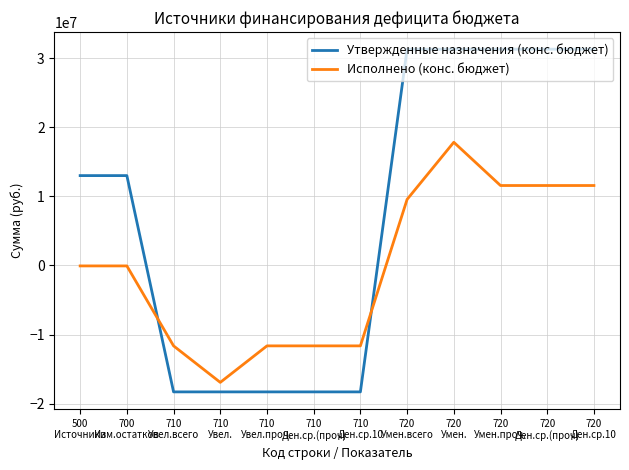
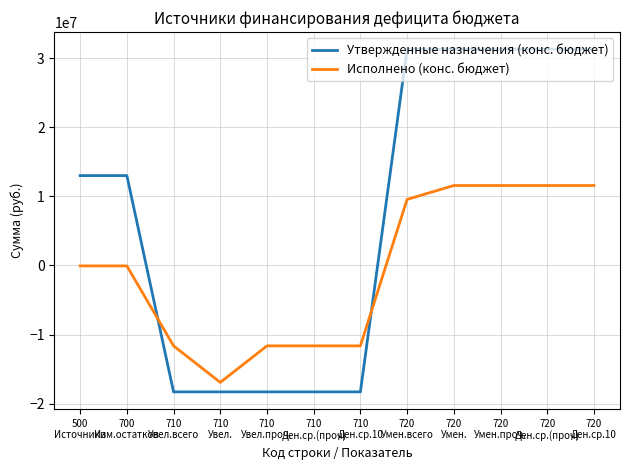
Исполнено (конс. бюджет), 720 Умен.: 18000000 -> 12000000
